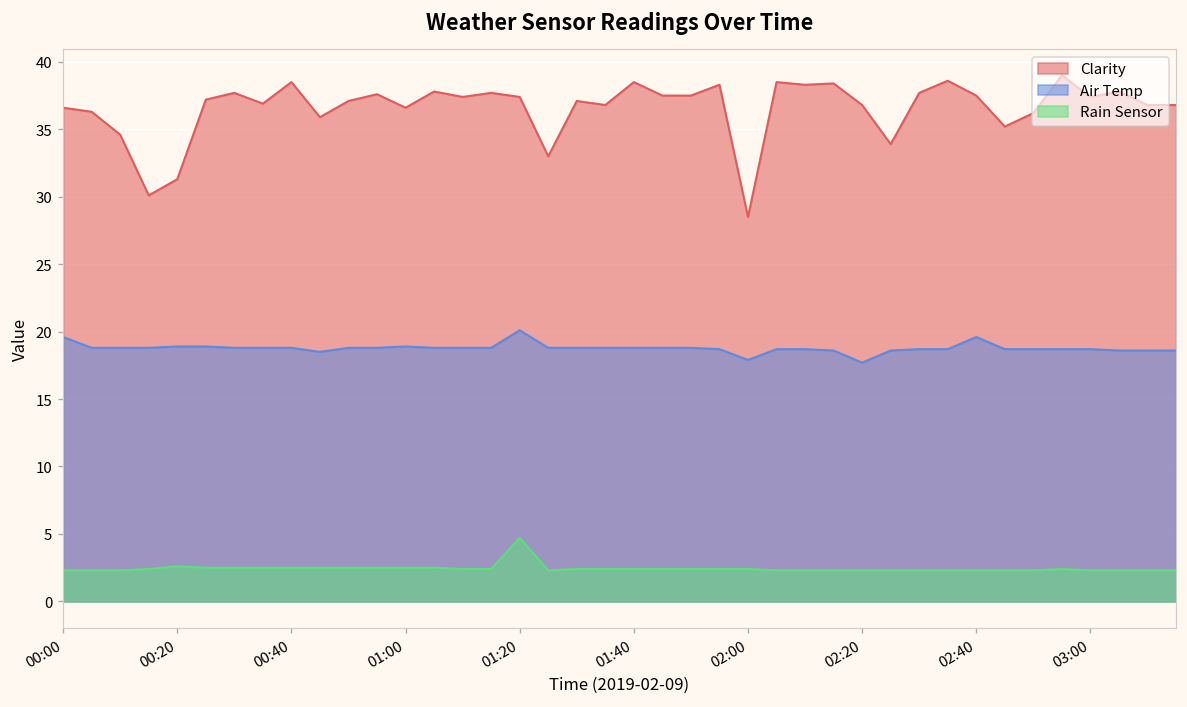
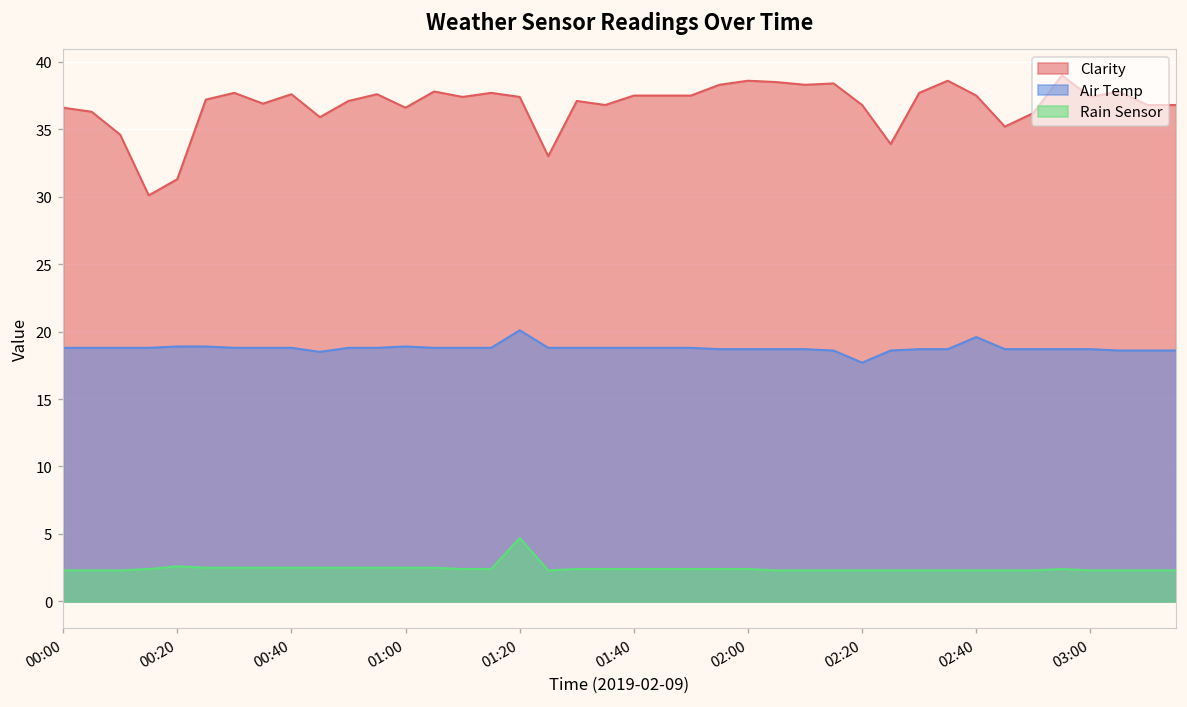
Air Temp, 00:00: 19.6 -> 18.8
Clarity, 00:40: 38.5 -> 37.6
Clarity, 01:40: 38.5 -> 37.5
Clarity, 02:00: 28.5 -> 38.6
Air Temp, 02:00: 17.9 -> 18.7
